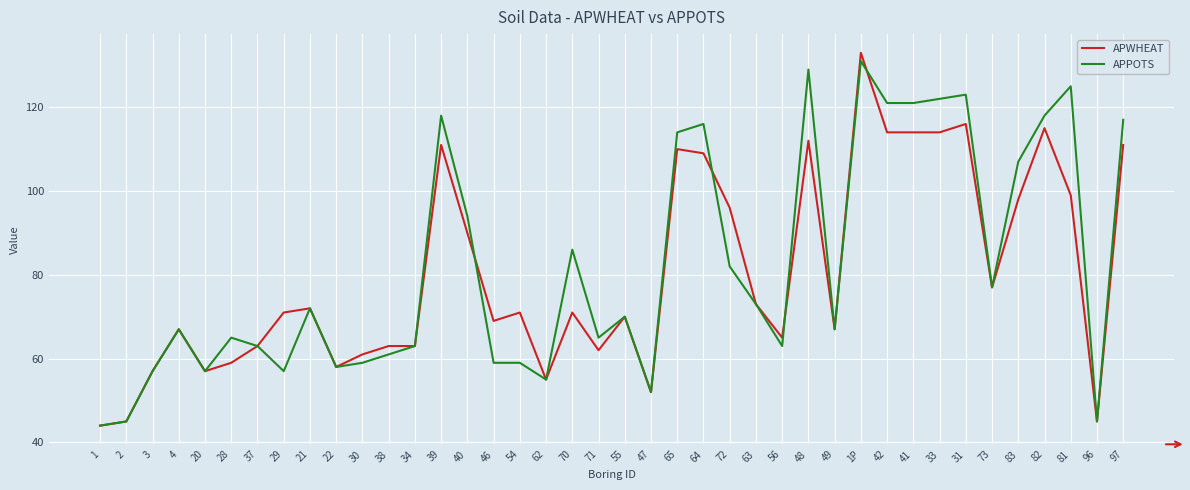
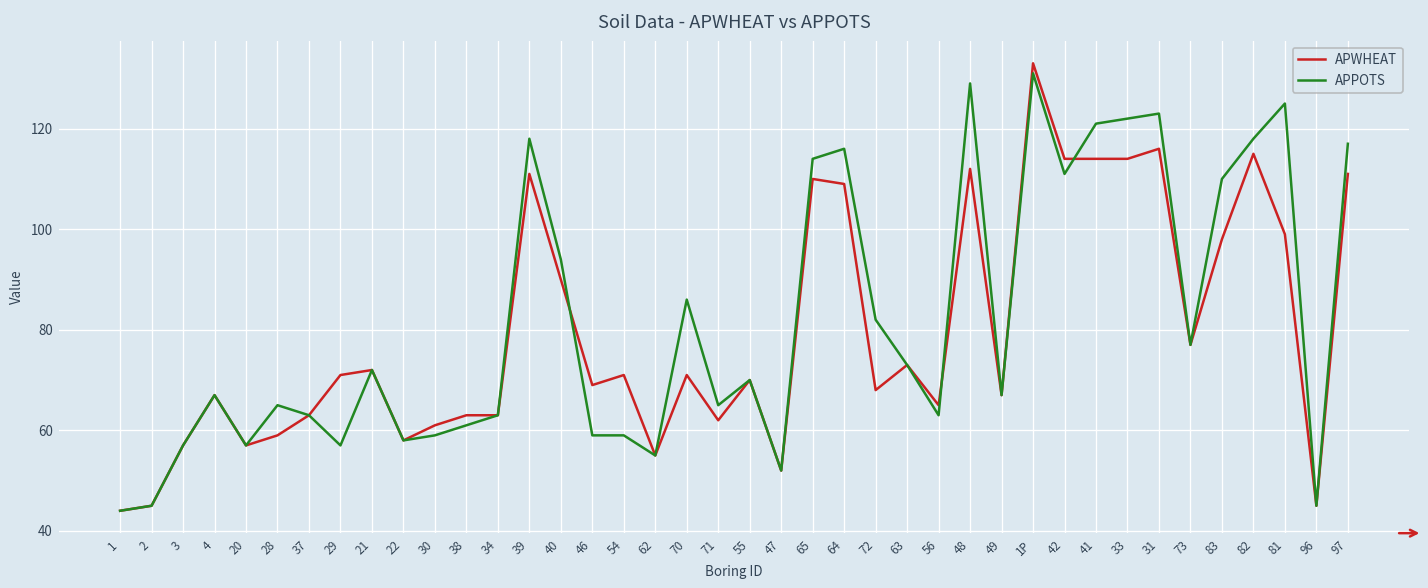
APWHEAT, 72: 96 -> 68
APPOTS, 42: 121 -> 111
APPOTS, 83: 107 -> 110
